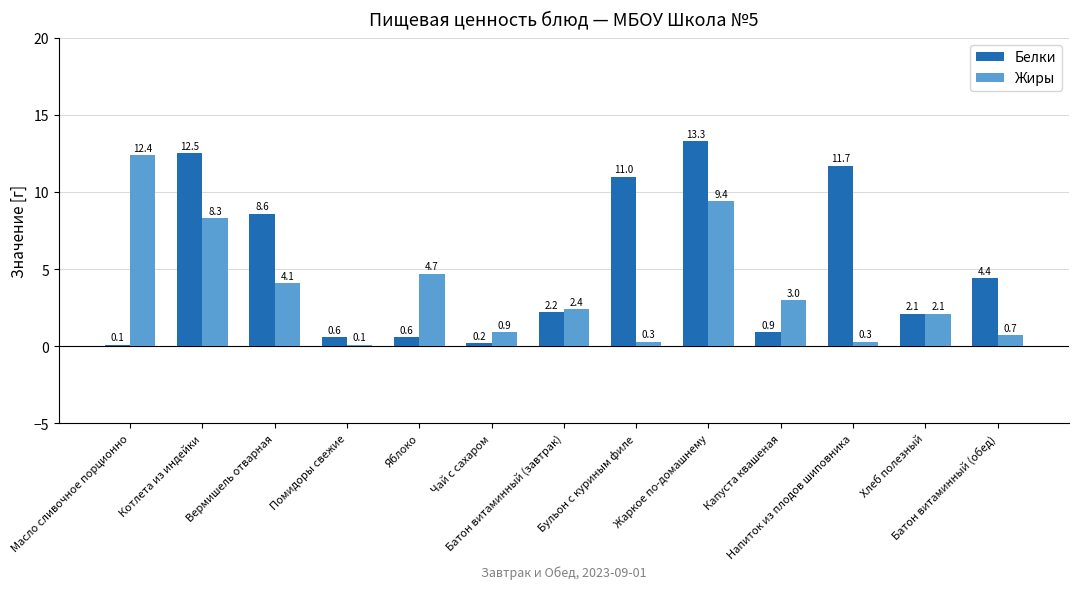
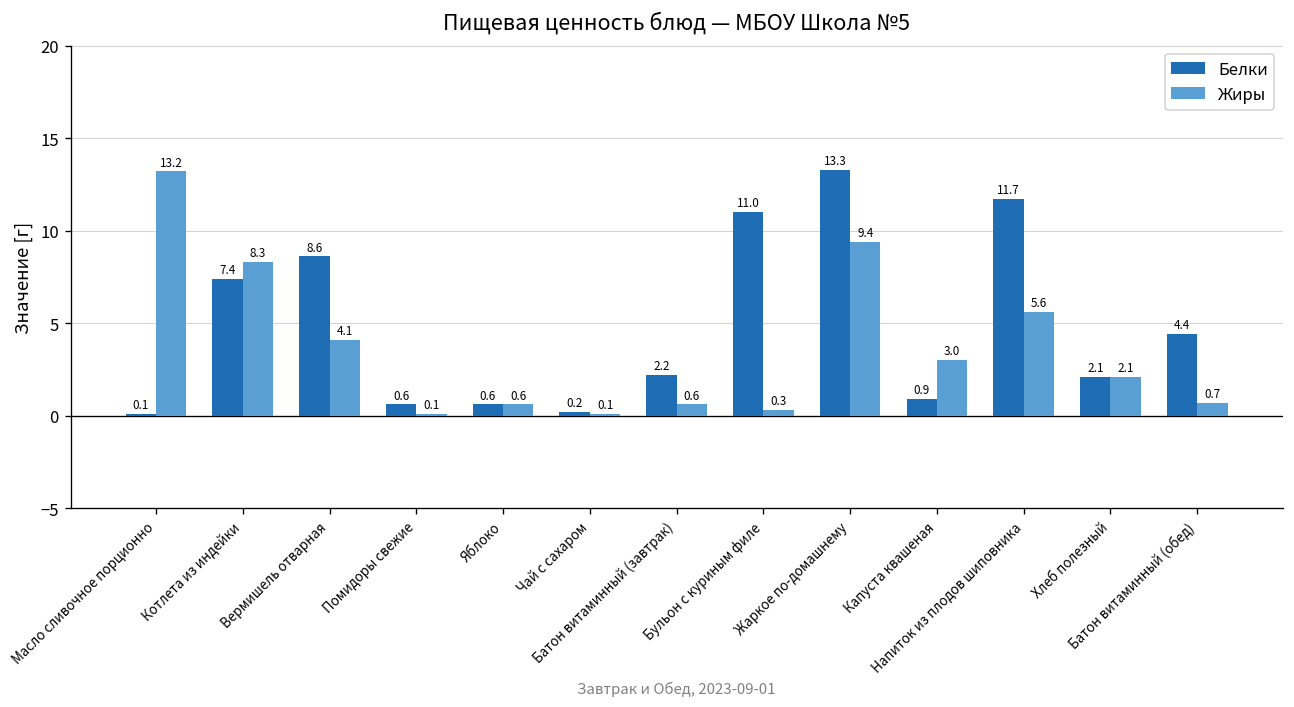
Жиры, Масло сливочное порционно: 12.4 -> 13.2
Белки, Котлета из индейки: 12.5 -> 7.4
Жиры, Яблоко: 4.7 -> 0.6
Жиры, Чай с сахаром: 0.9 -> 0.1
Жиры, Батон витаминный (завтрак): 2.4 -> 0.6
Жиры, Напиток из плодов шиповника: 0.3 -> 5.6
